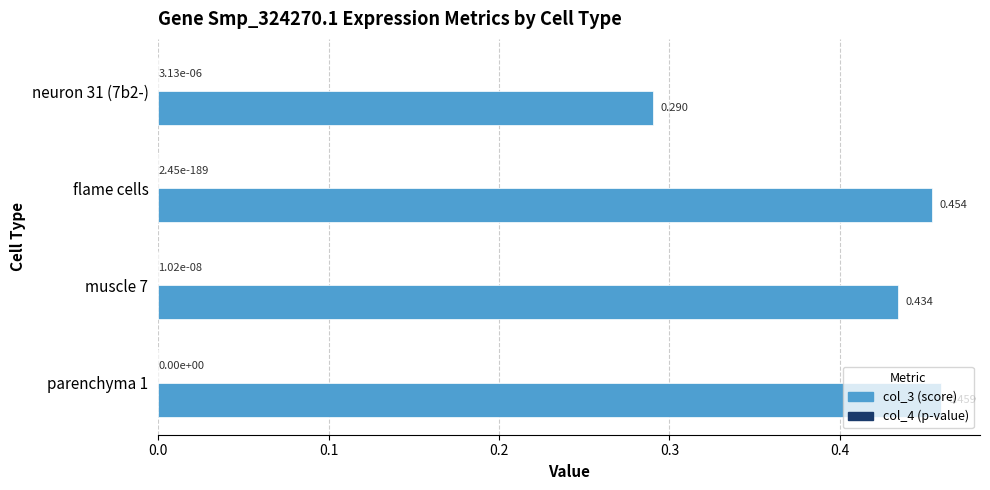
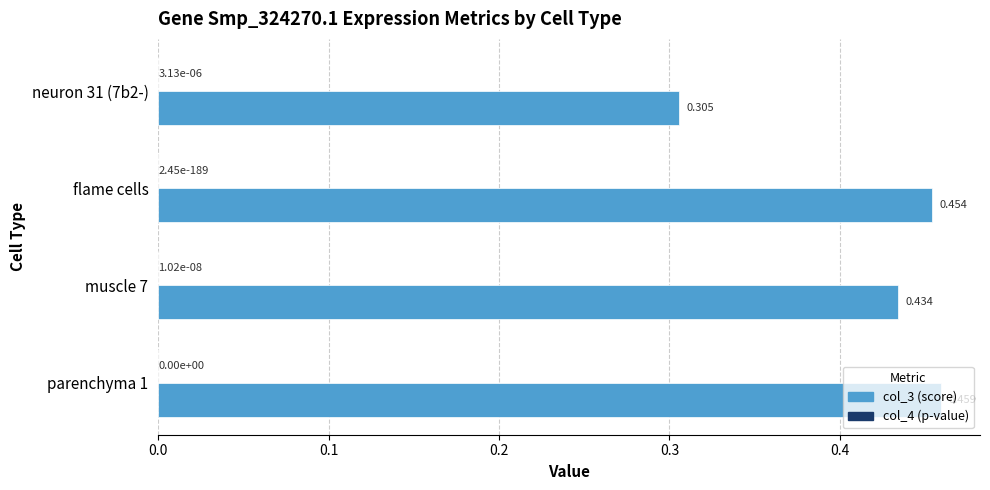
col_3 (score), neuron 31 (7b2-): 0.290 -> 0.305
